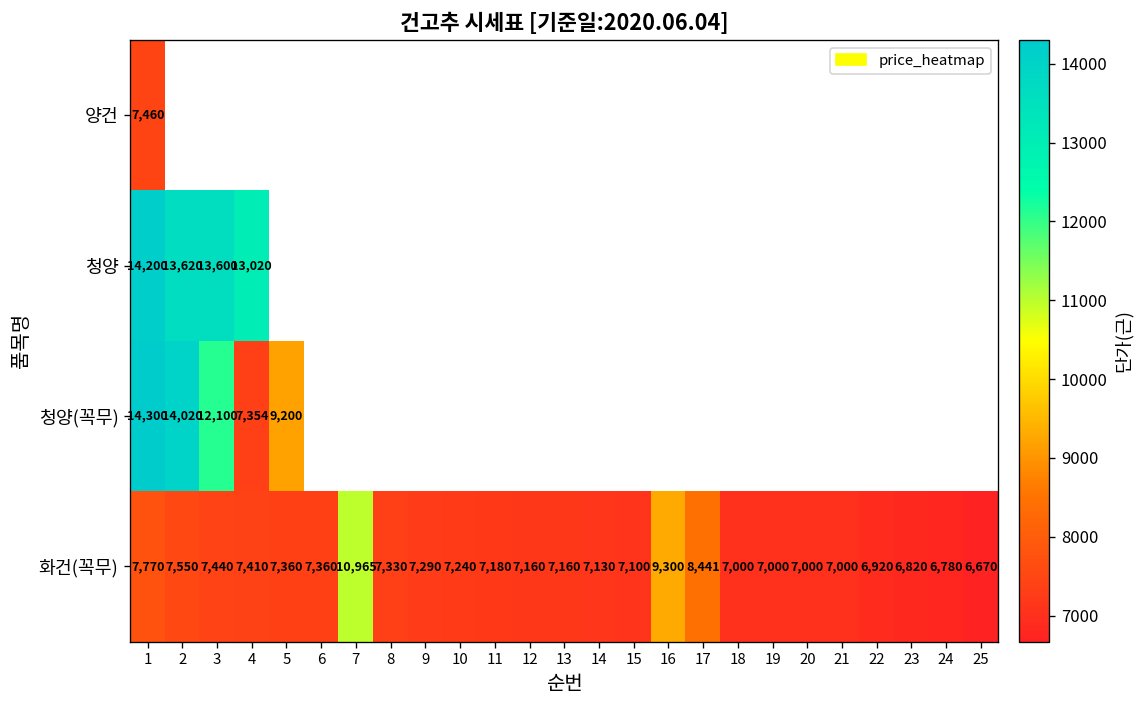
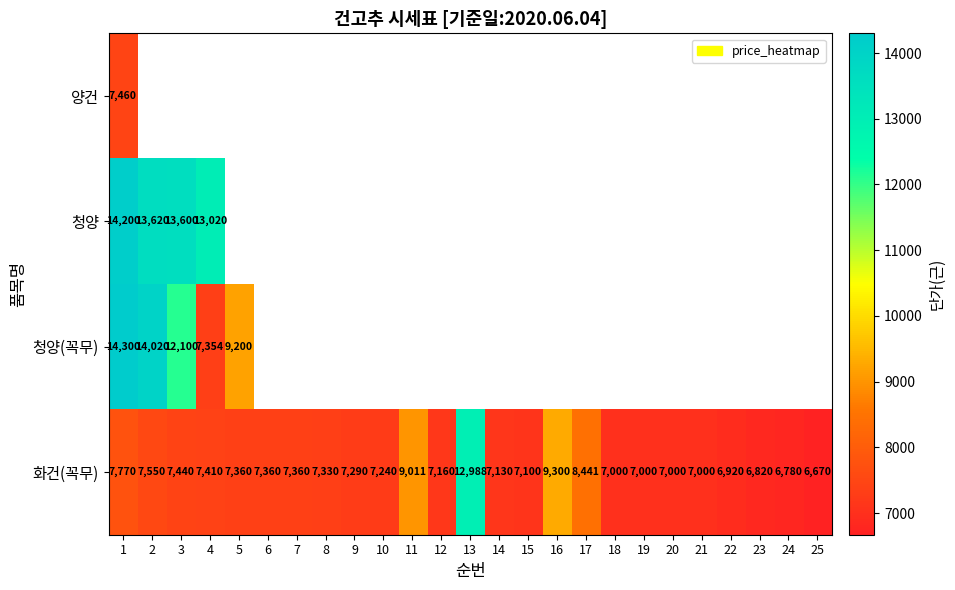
화건(꼭무), 7: 10,965 -> 7,360
화건(꼭무), 11: 7,180 -> 9,011
화건(꼭무), 13: 7,160 -> 12,988
